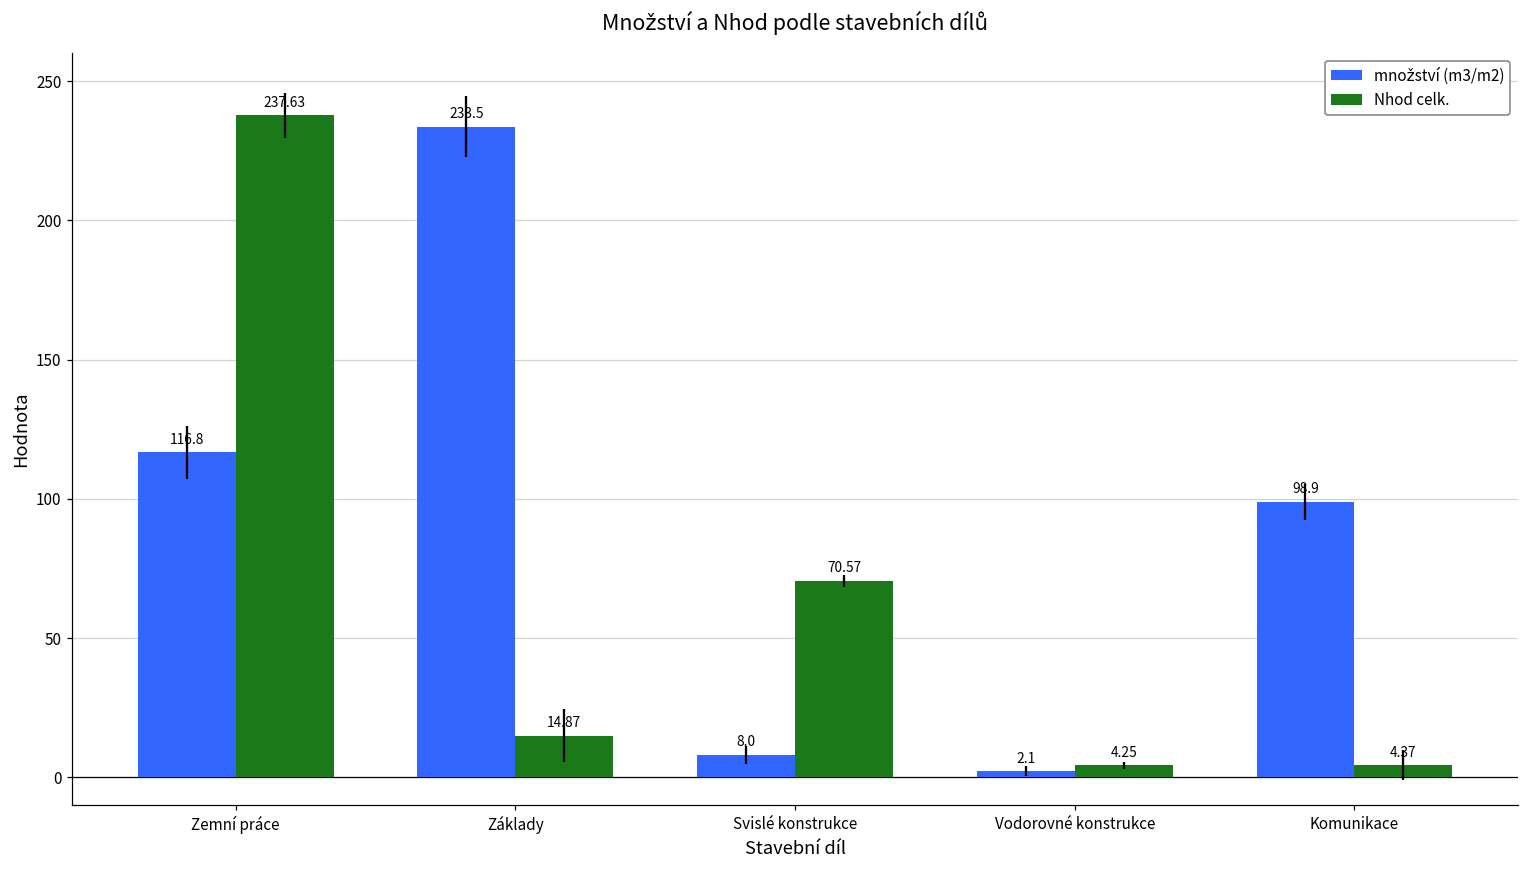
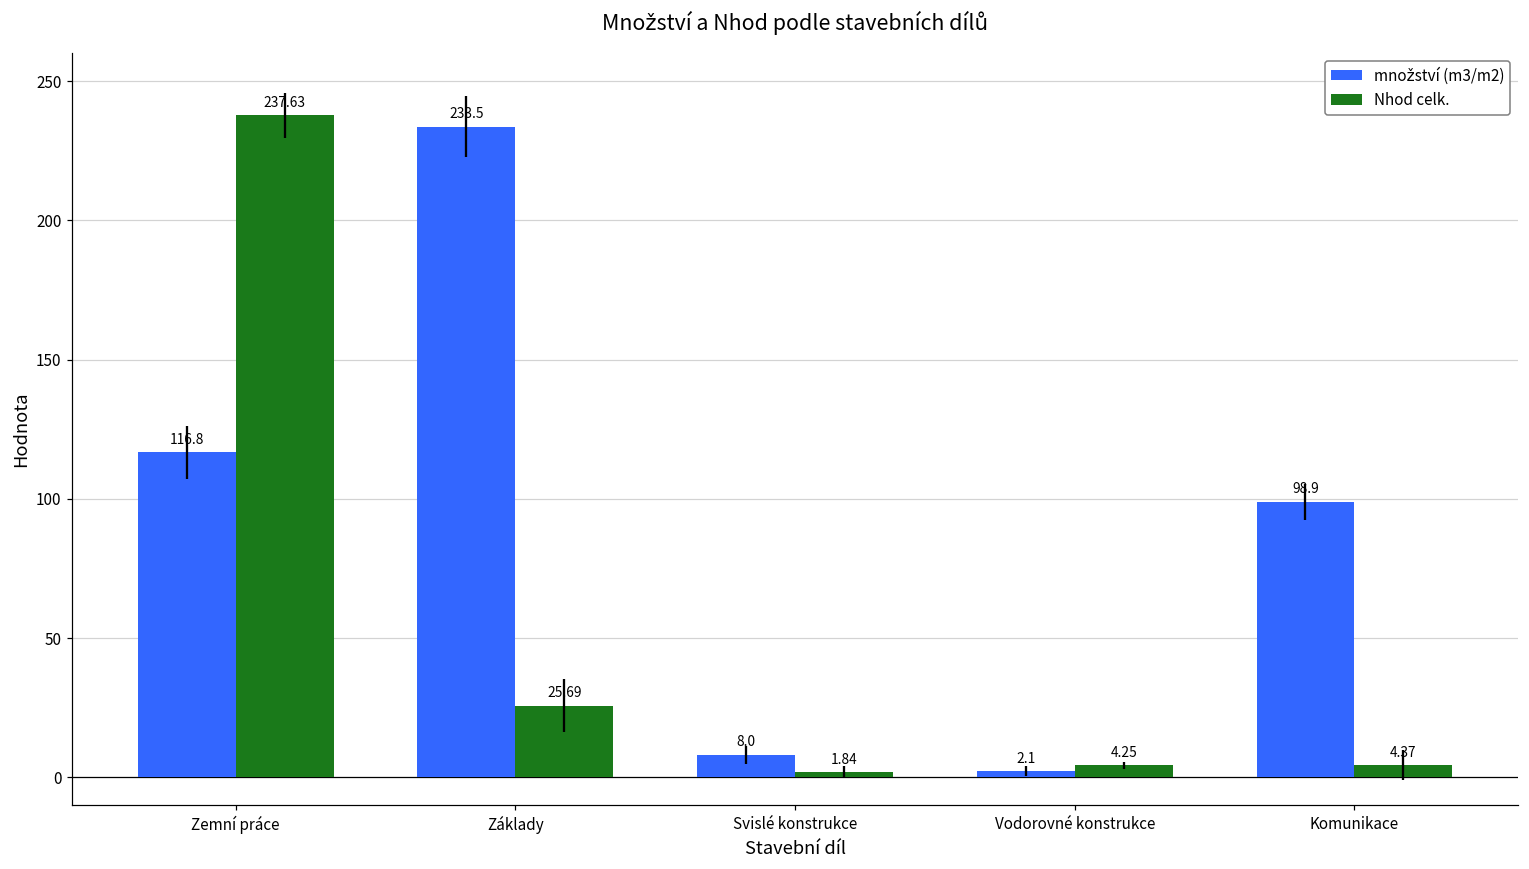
Nhod celk., Základy: 14.87 -> 25.69
Nhod celk., Svislé konstrukce: 70.57 -> 1.84
